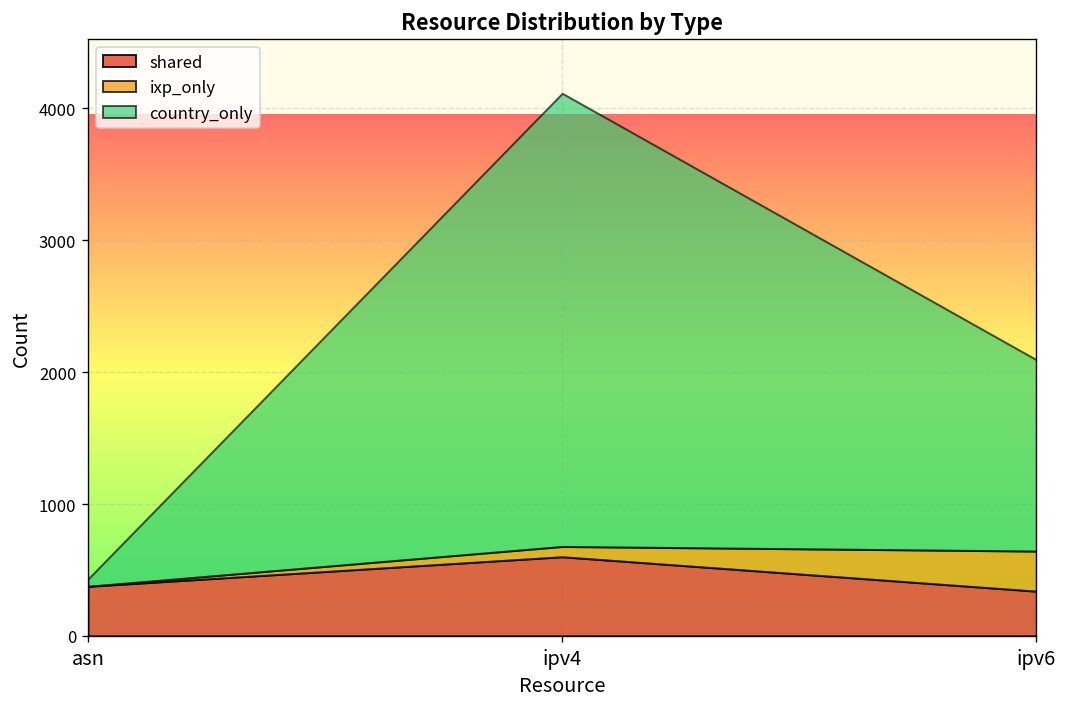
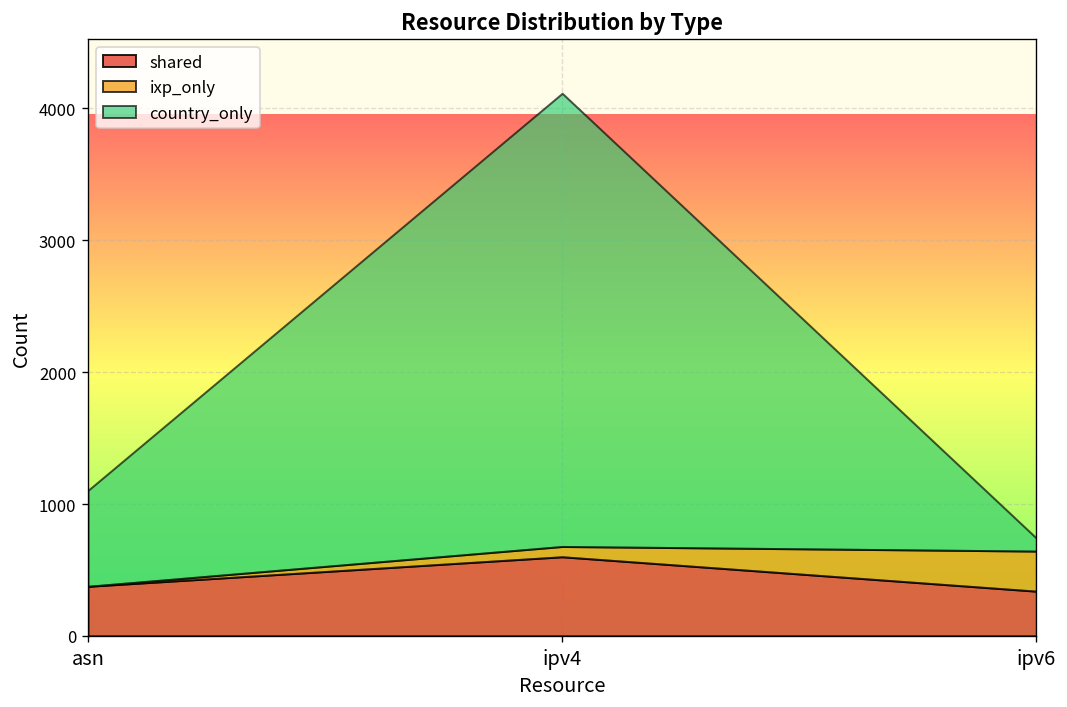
country_only, asn: 60 -> 730
country_only, ipv6: 1450 -> 100
